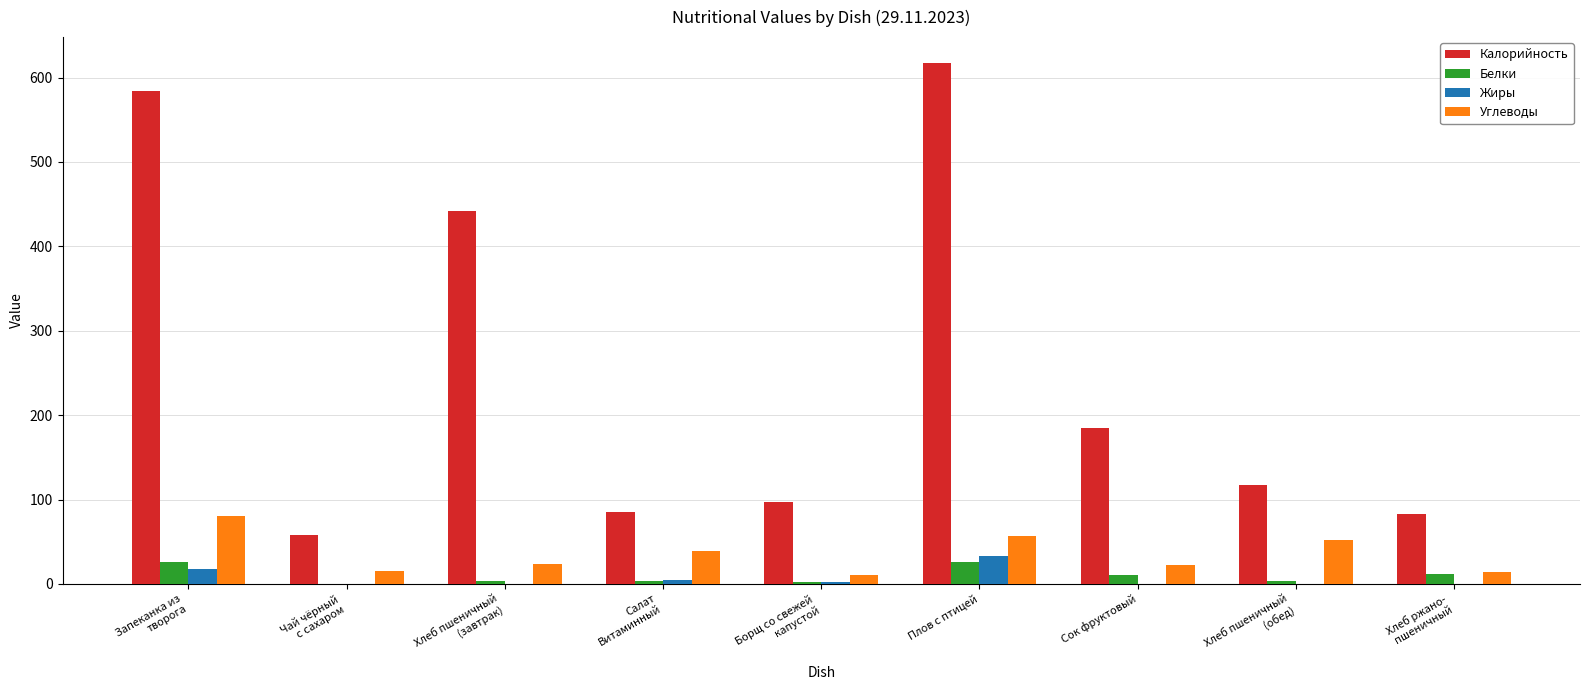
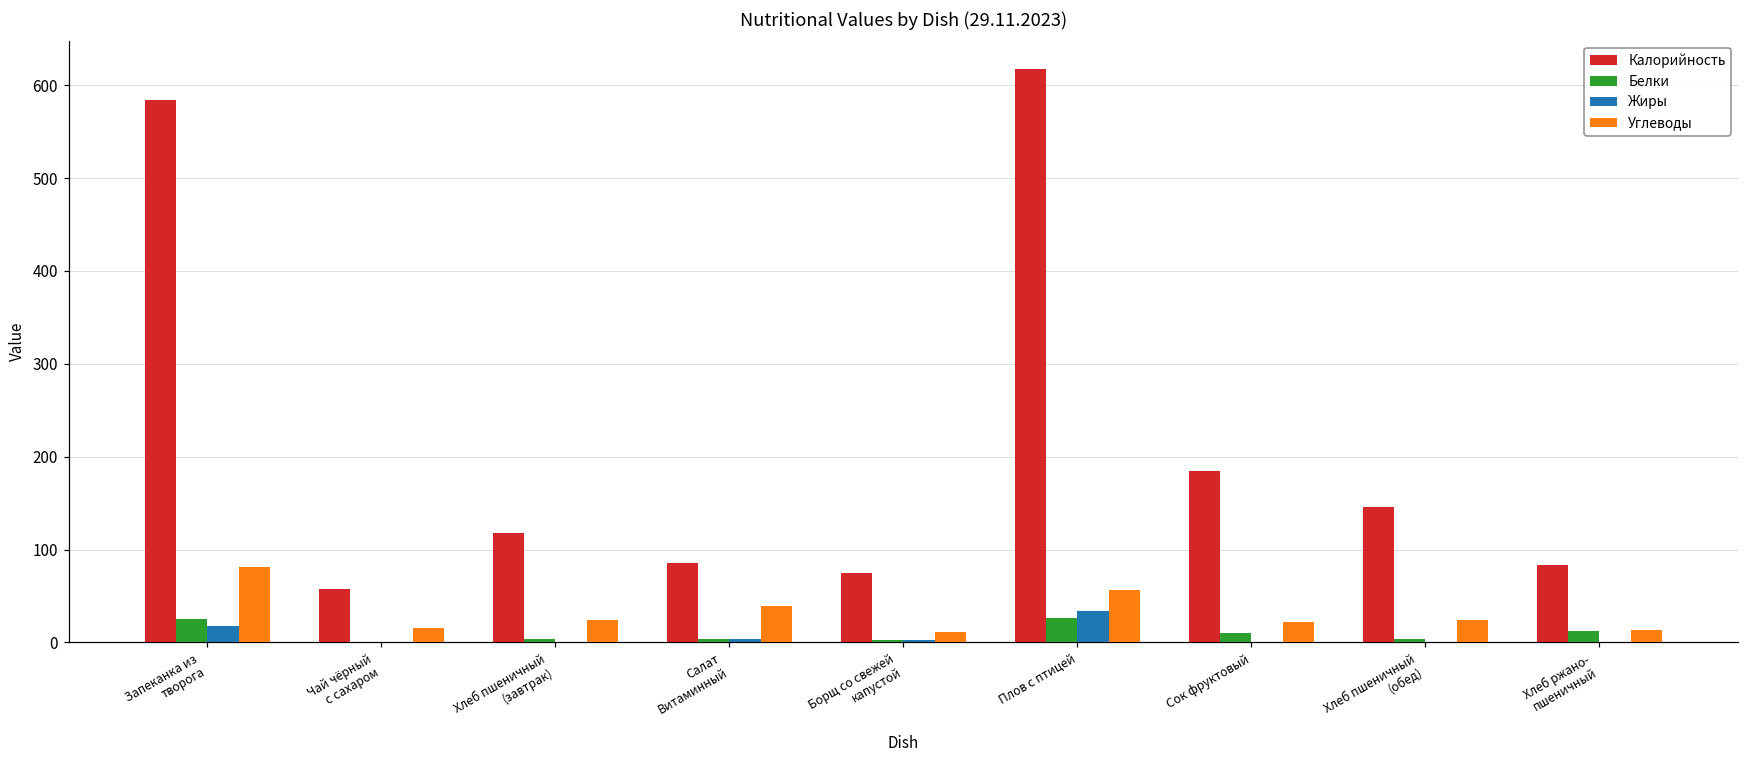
Калорийность, Хлеб пшеничный (завтрак): 440 -> 120
Калорийность, Борщ со свежей капустой: 100 -> 70
Калорийность, Хлеб пшеничный (обед): 120 -> 150
Углеводы, Хлеб пшеничный (обед): 50 -> 20
